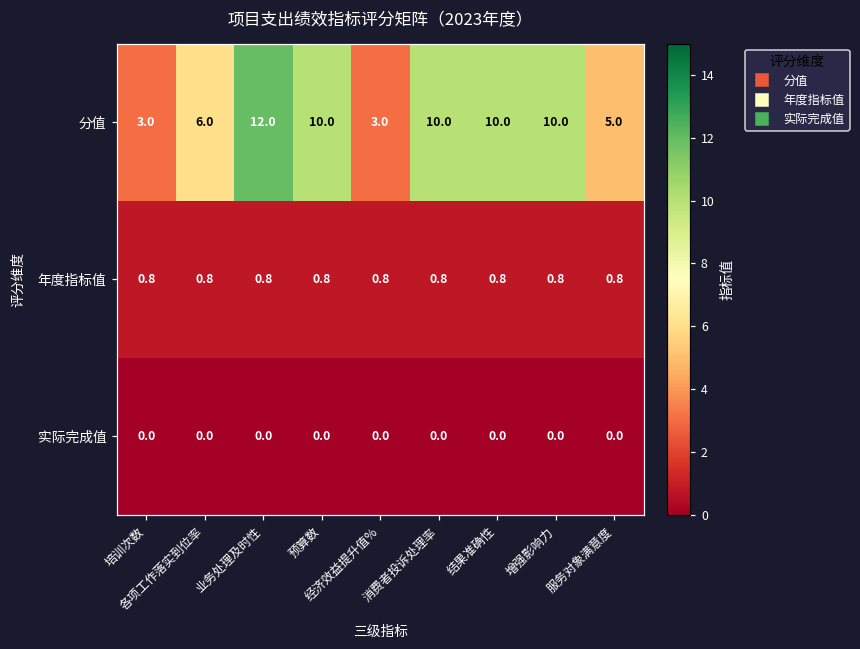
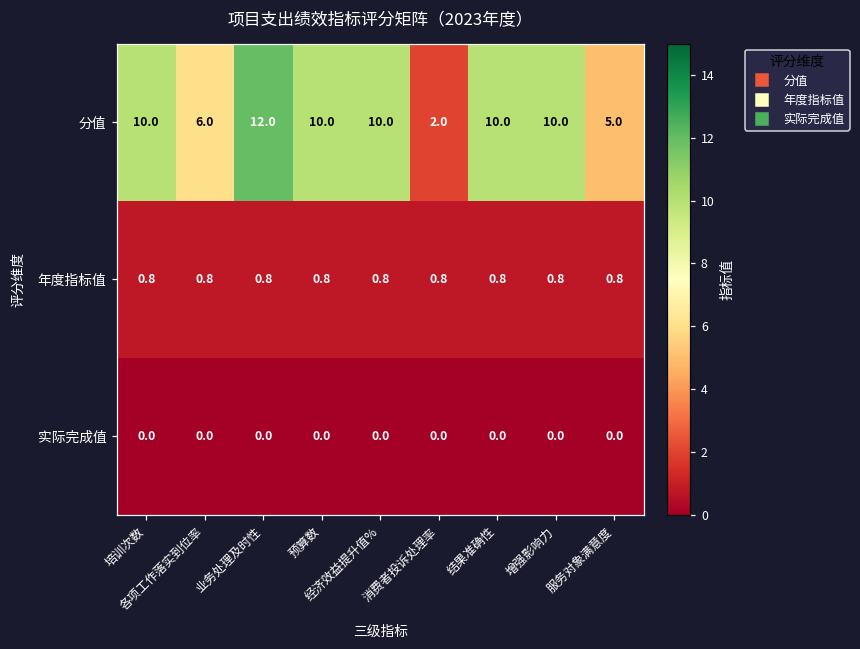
分值, 培训次数: 3.0 -> 10.0
分值, 经济效益提升值%: 3.0 -> 10.0
分值, 消费者投诉处理率: 10.0 -> 2.0
